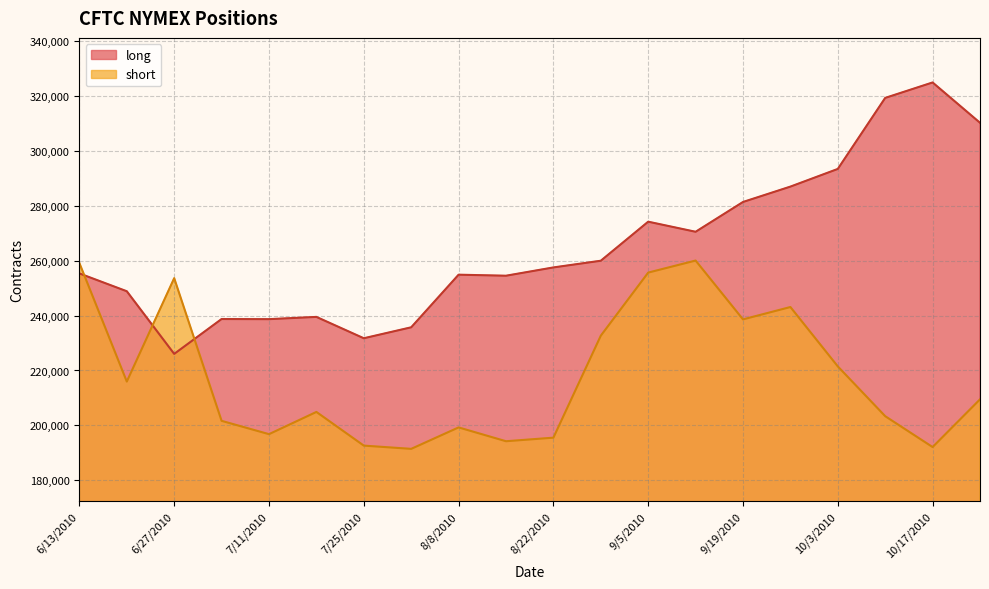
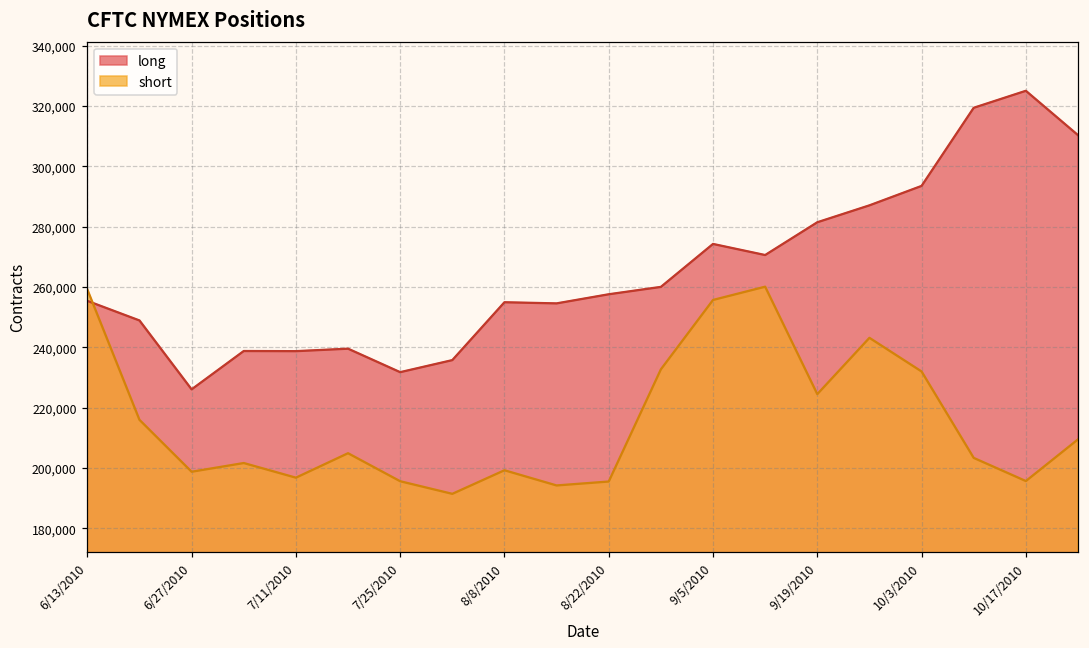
short, 6/27/2010: 254,000 -> 199,000
short, 7/25/2010: 193,000 -> 196,000
short, 9/19/2010: 239,000 -> 224,000
short, 10/3/2010: 221,000 -> 232,000
short, 10/17/2010: 192,000 -> 196,000
